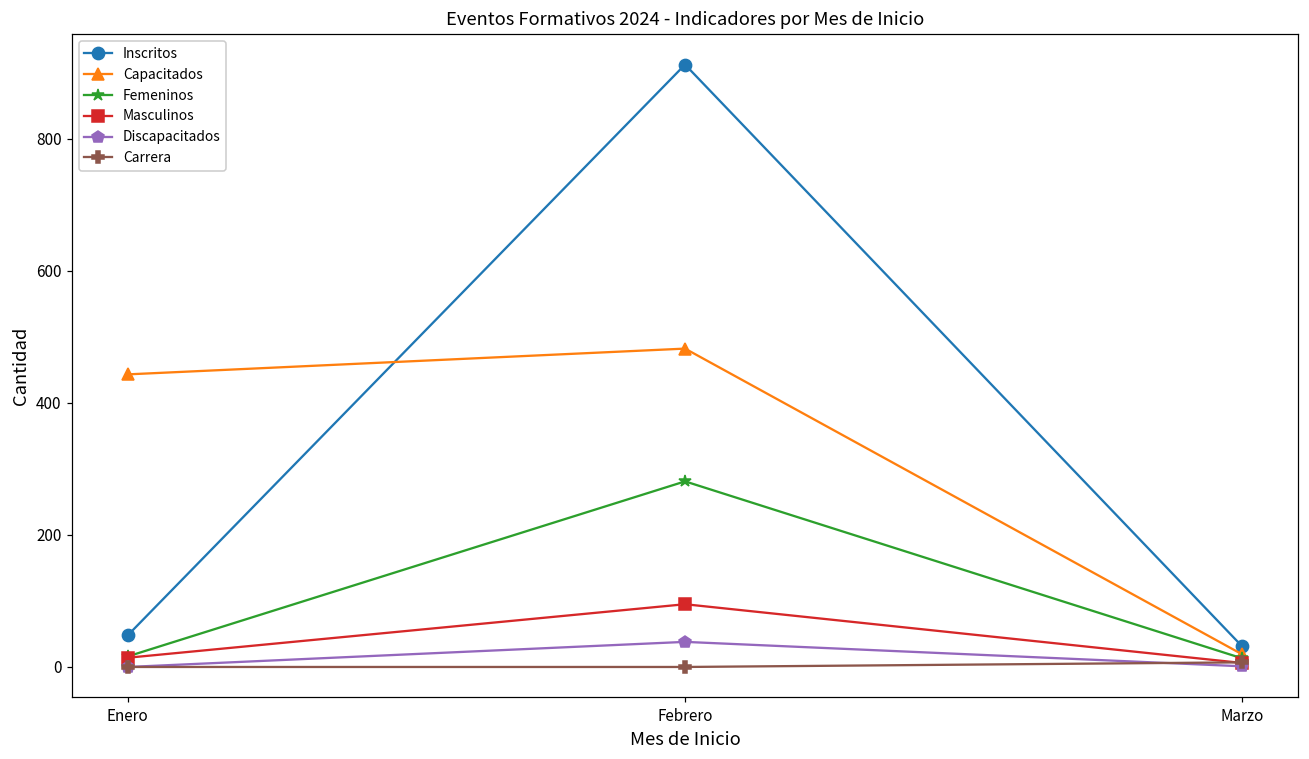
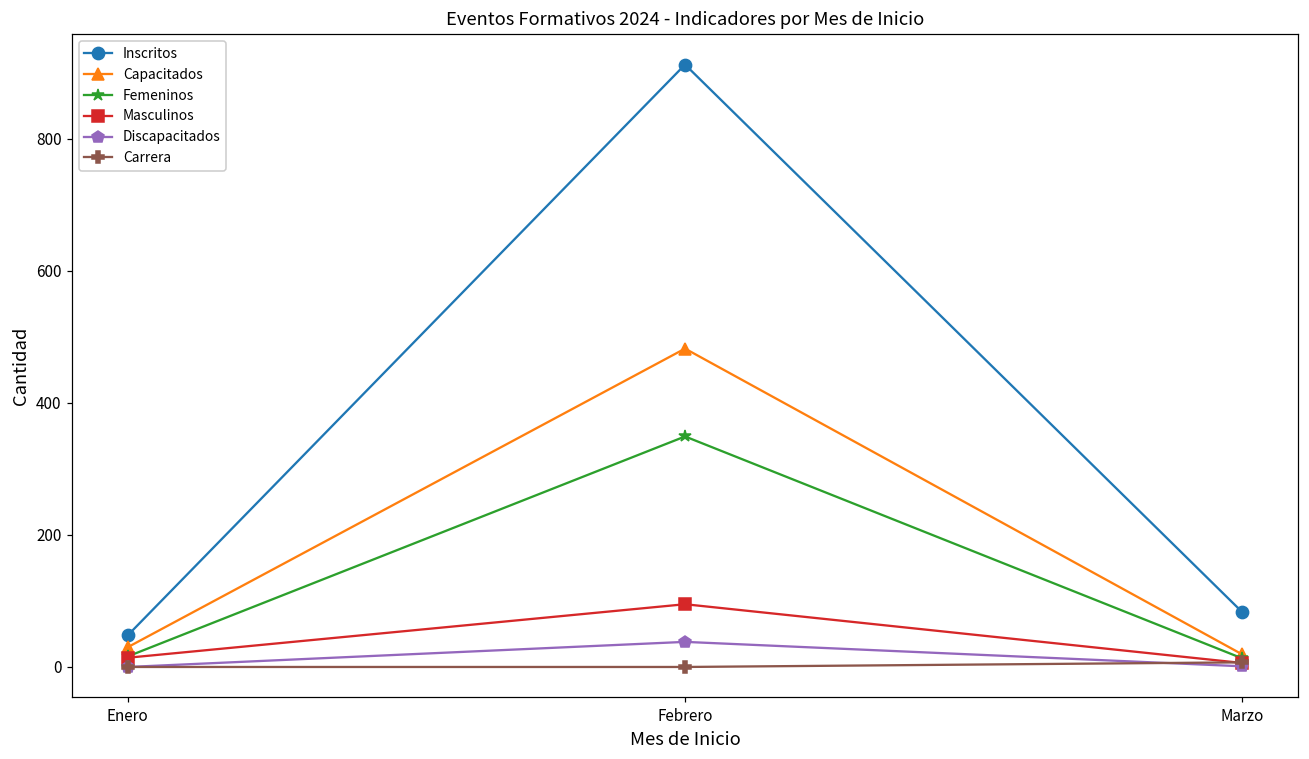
Capacitados, Enero: 440 -> 30
Femeninos, Febrero: 280 -> 350
Inscritos, Marzo: 30 -> 80
